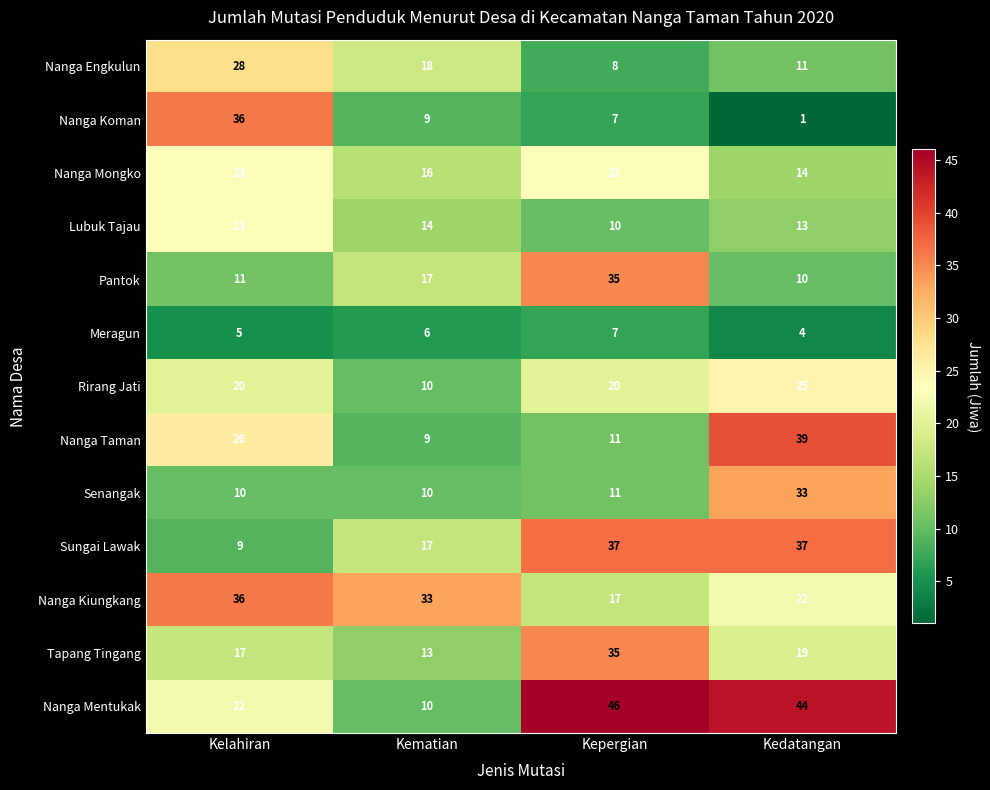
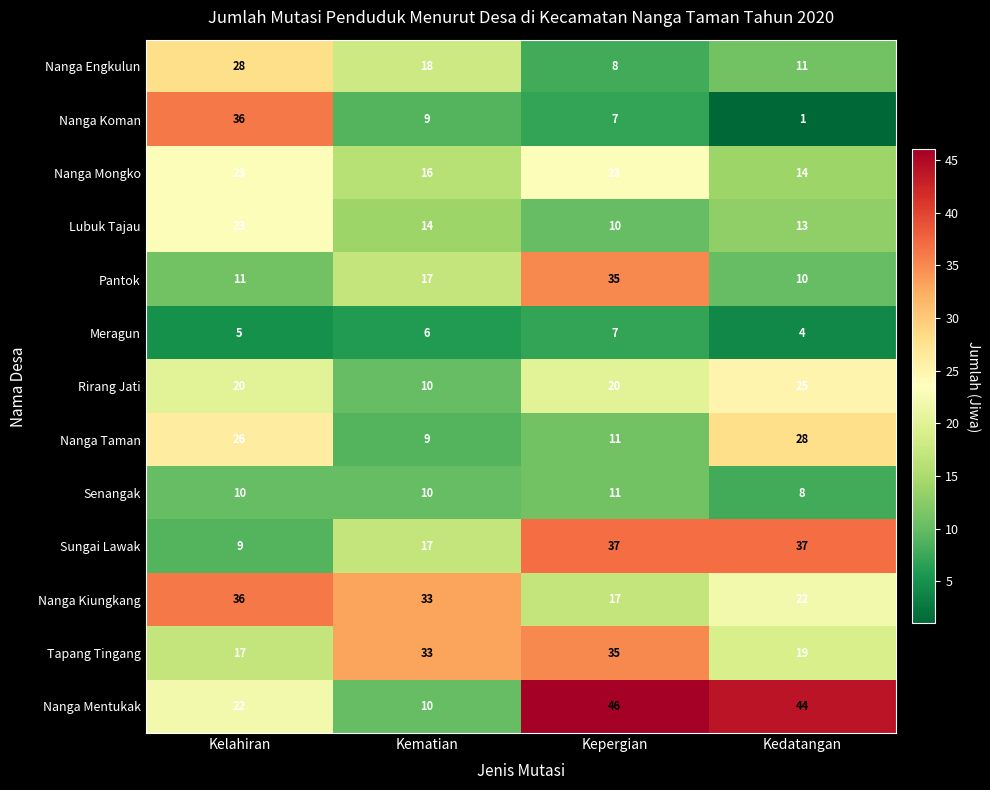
Nanga Taman, Kedatangan: 39 -> 28
Senangak, Kedatangan: 33 -> 8
Tapang Tingang, Kematian: 13 -> 33
